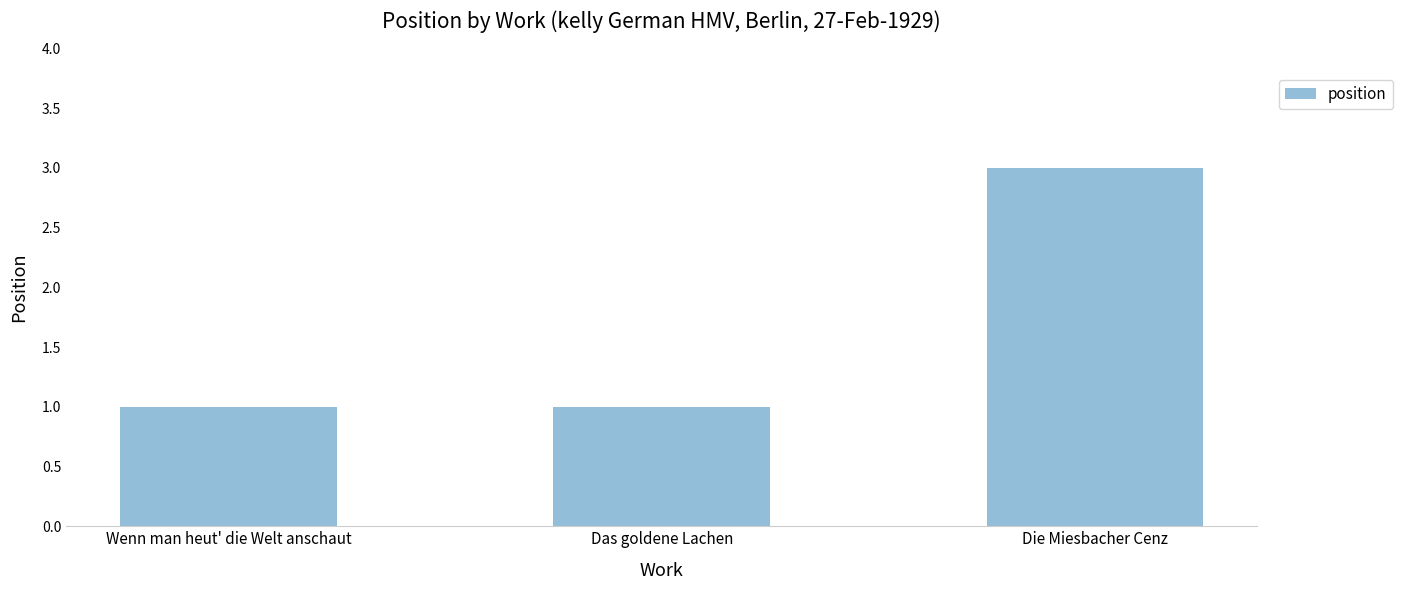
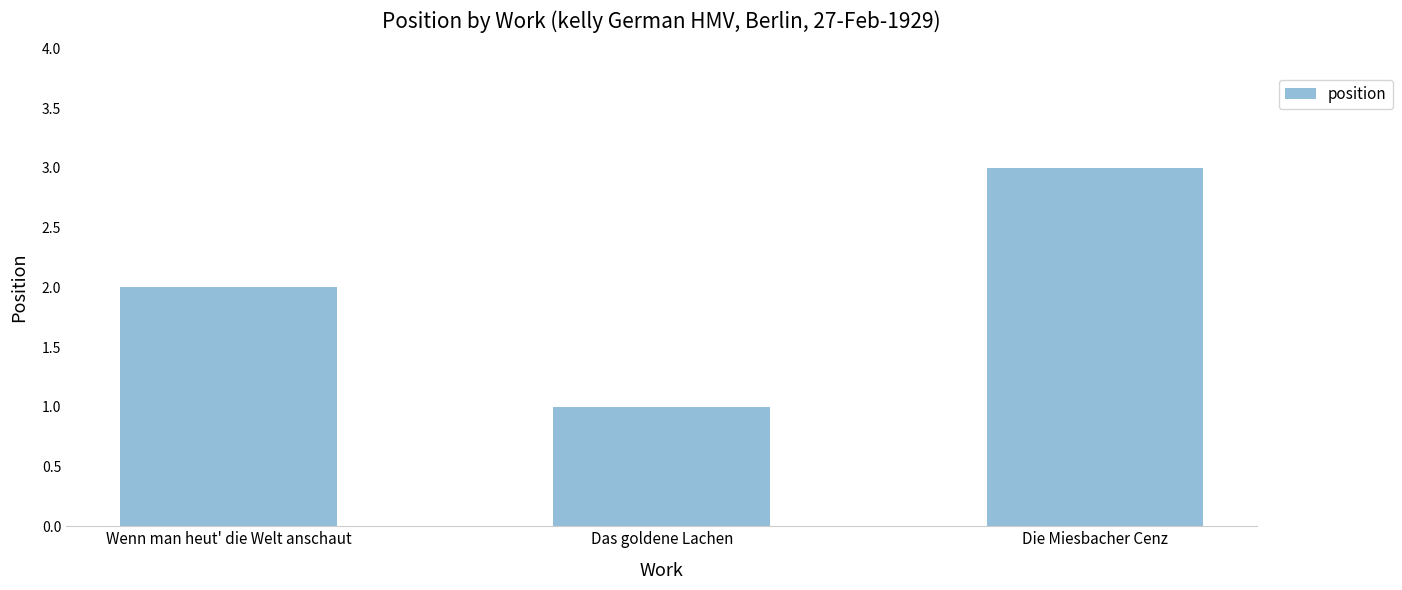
Wenn man heut' die Welt anschaut: 1 -> 2
